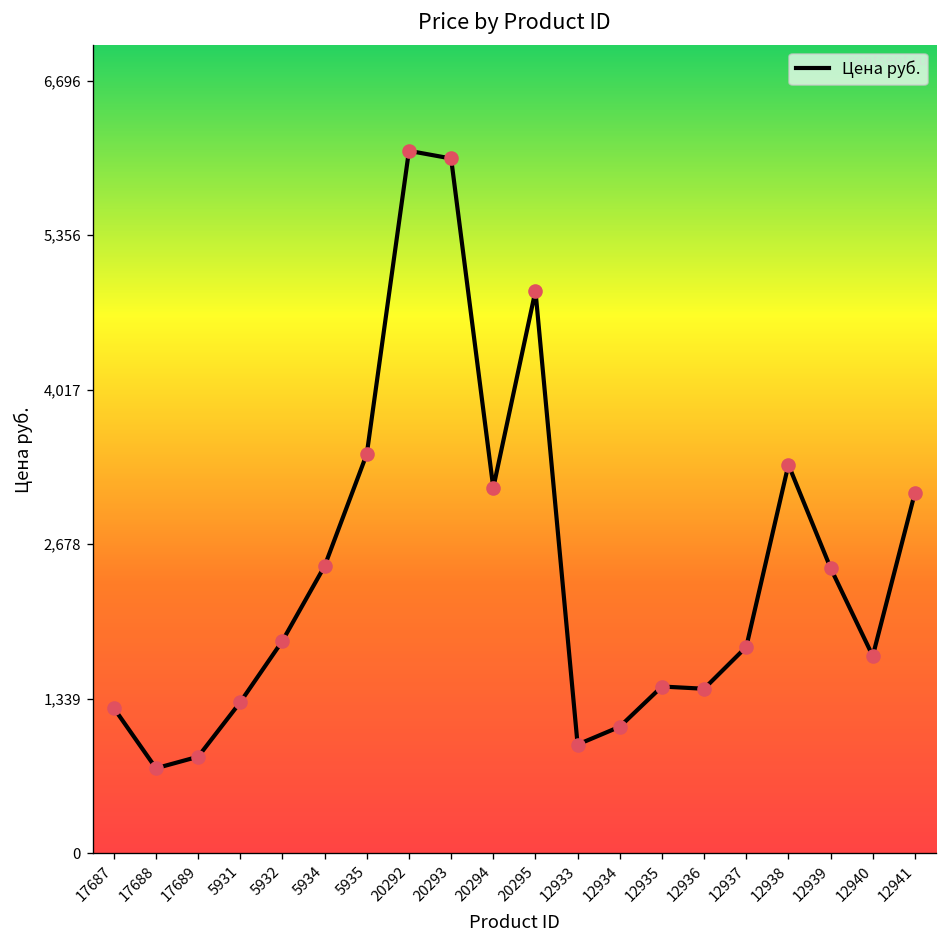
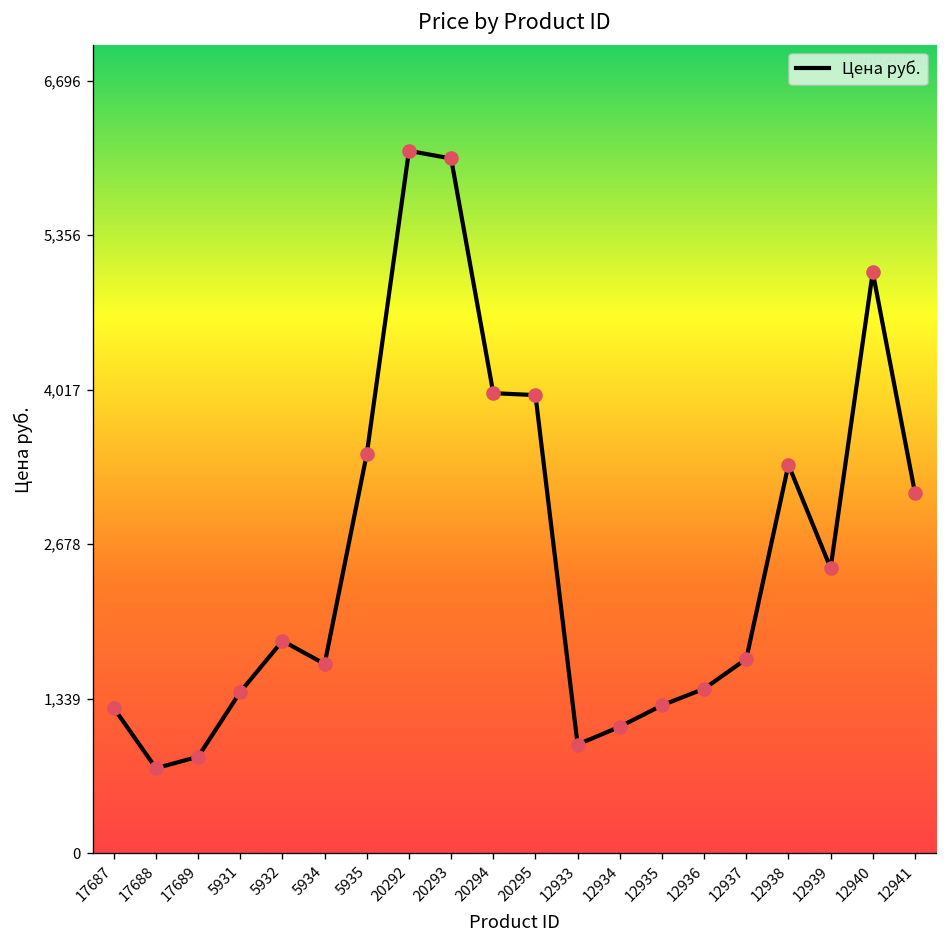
5931: 1,300 -> 1,400
5934: 2,500 -> 1,600
20294: 3,200 -> 4,000
20295: 4,900 -> 4,000
12935: 1,400 -> 1,300
12937: 1,800 -> 1,700
12940: 1,700 -> 5,000
